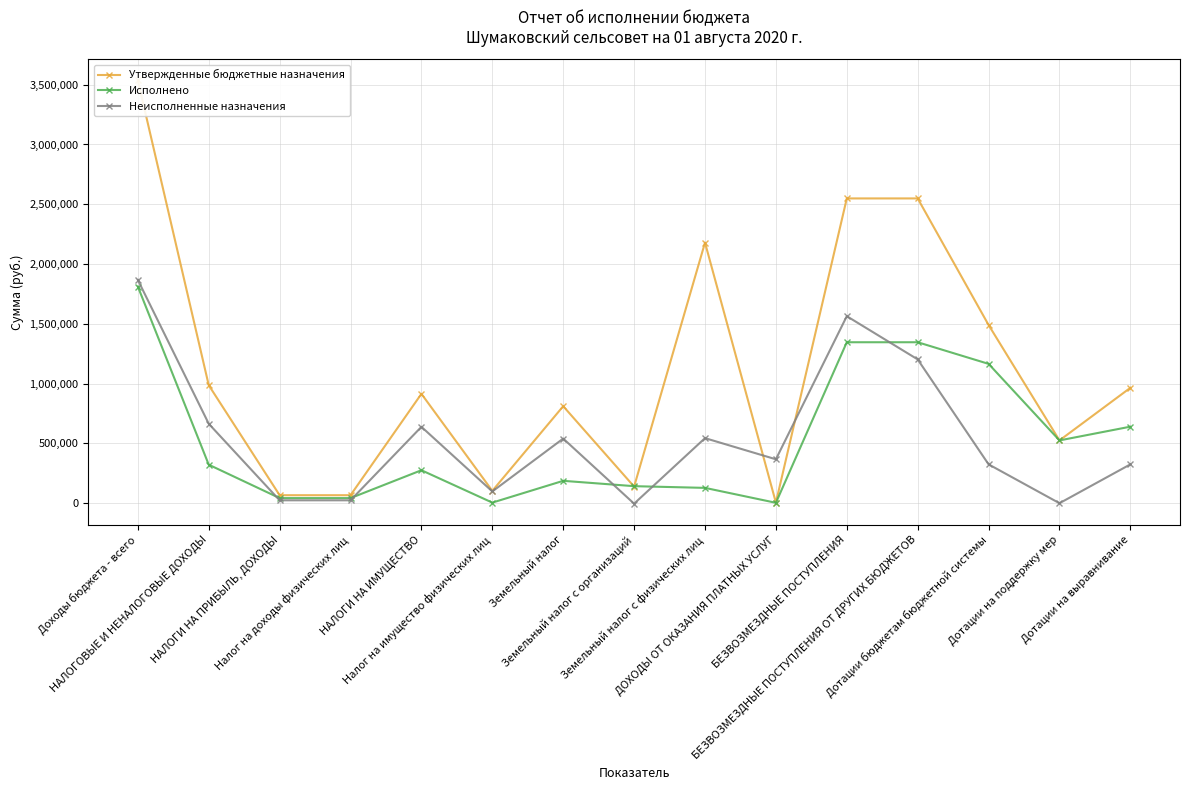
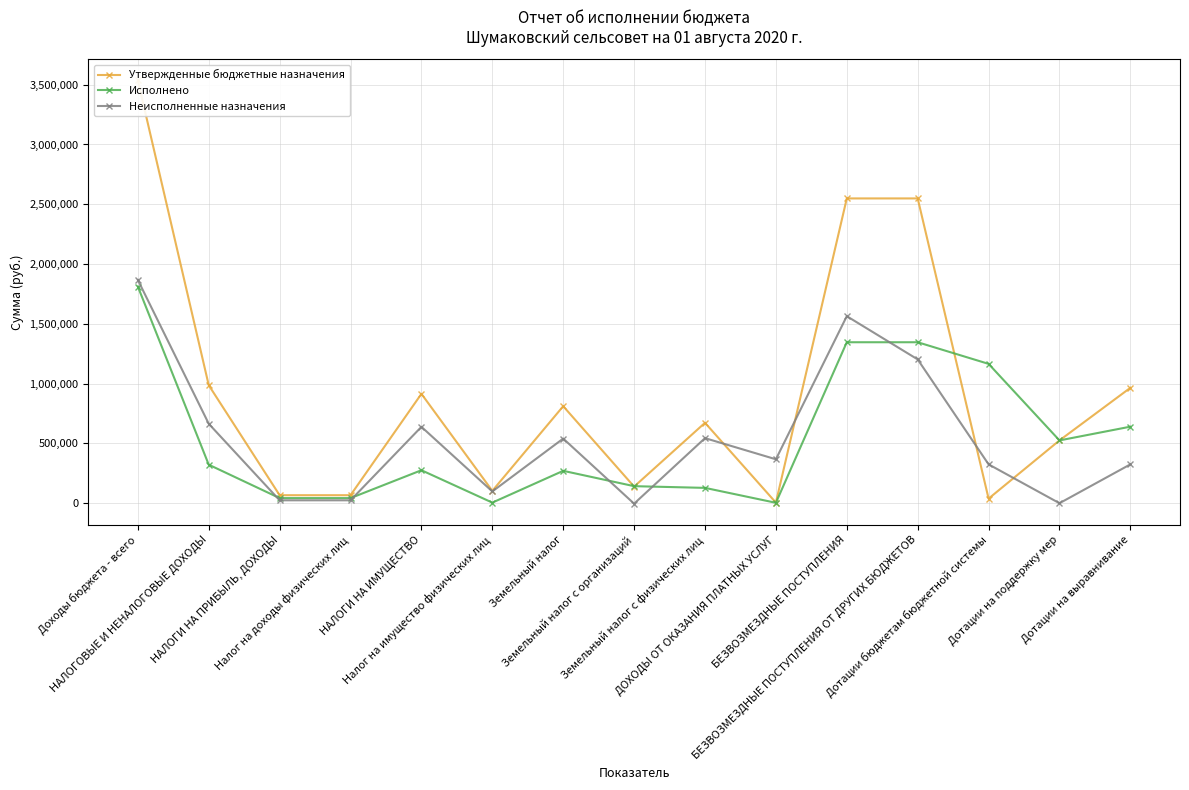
Исполнено, Земельный налог: 190,000 -> 270,000
Утвержденные бюджетные назначения, Земельный налог с физических лиц: 2,180,000 -> 670,000
Утвержденные бюджетные назначения, Дотации бюджетам бюджетной системы: 1,490,000 -> 40,000
